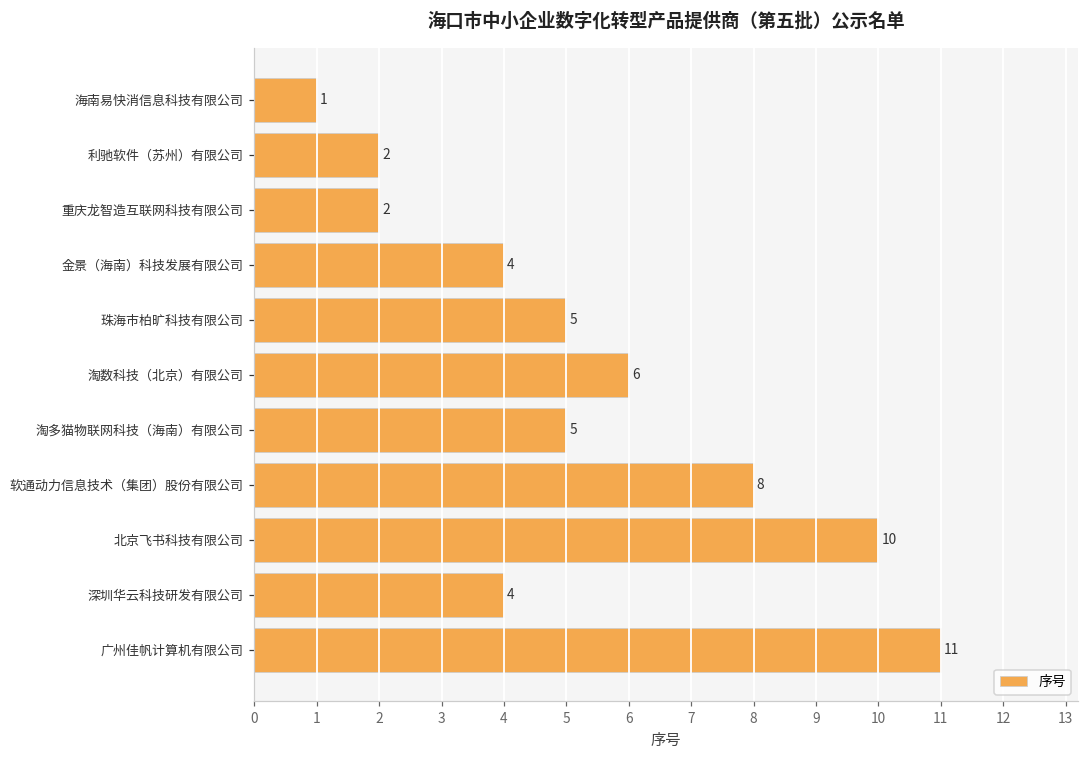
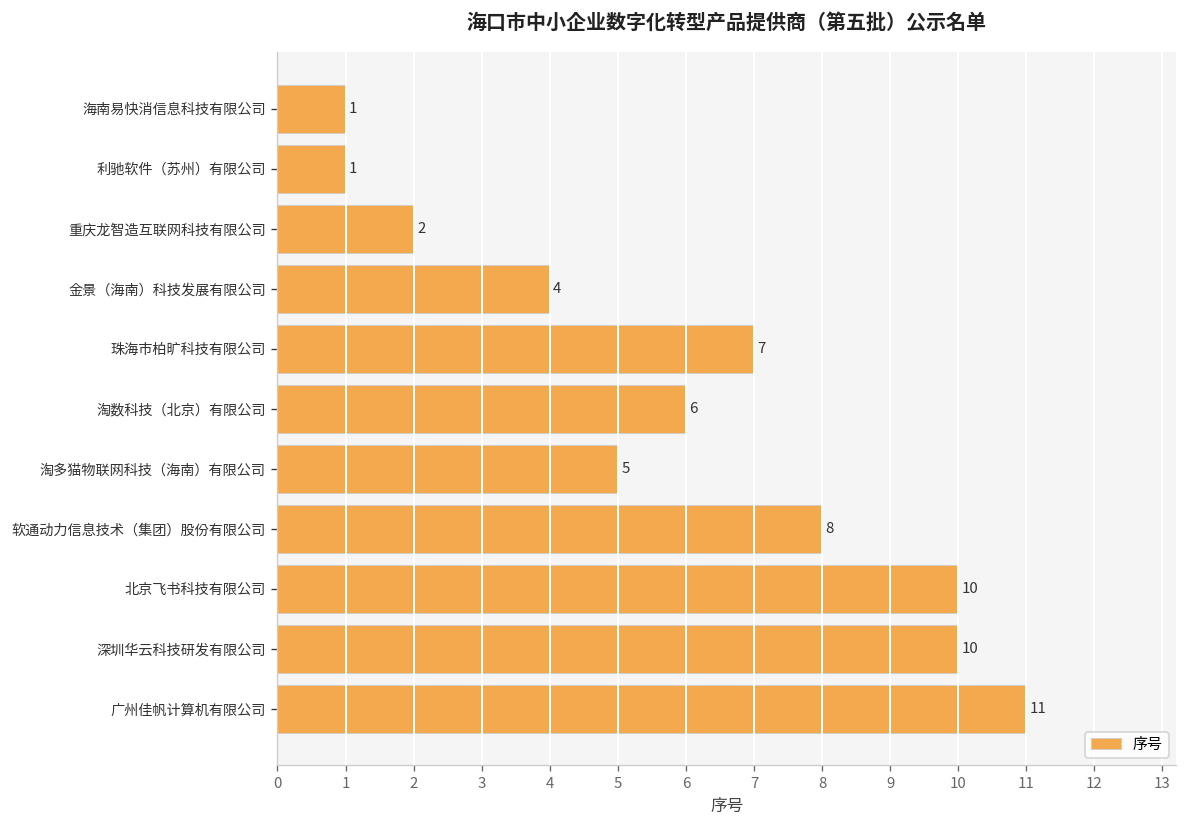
利驰软件（苏州）有限公司: 2 -> 1
珠海市柏旷科技有限公司: 5 -> 7
深圳华云科技研发有限公司: 4 -> 10
